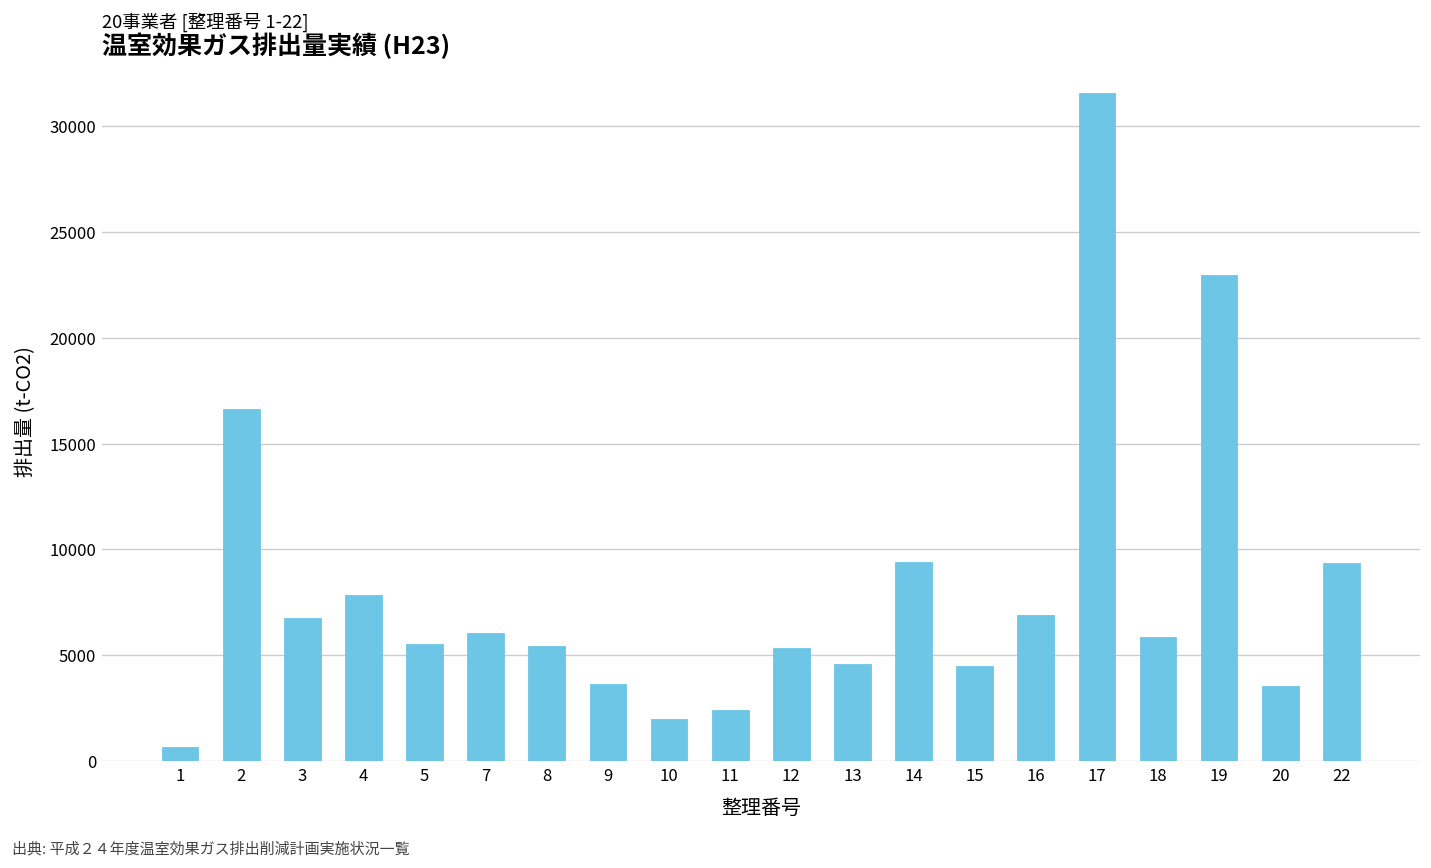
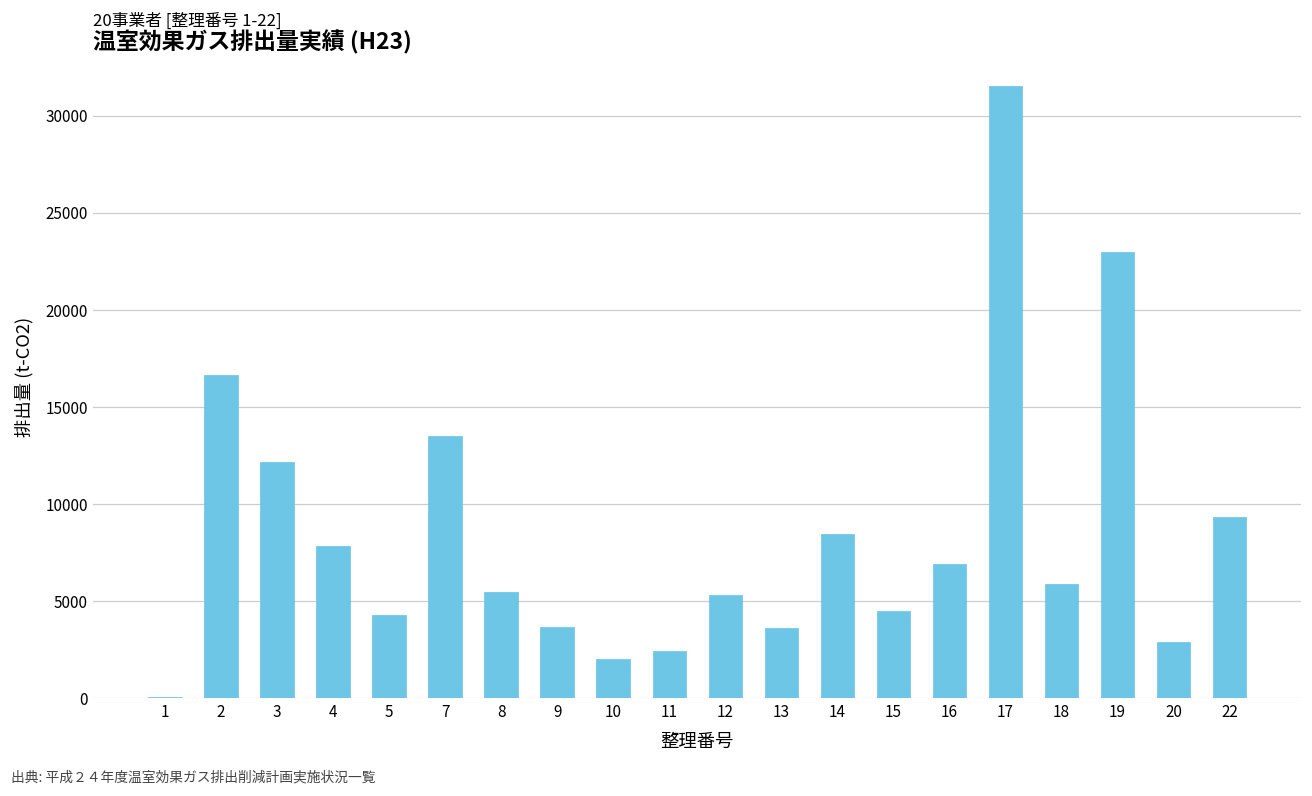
1: 700 -> 0
3: 6700 -> 12200
5: 5500 -> 4300
7: 6100 -> 13500
13: 4600 -> 3600
14: 9400 -> 8400
20: 3600 -> 2900
